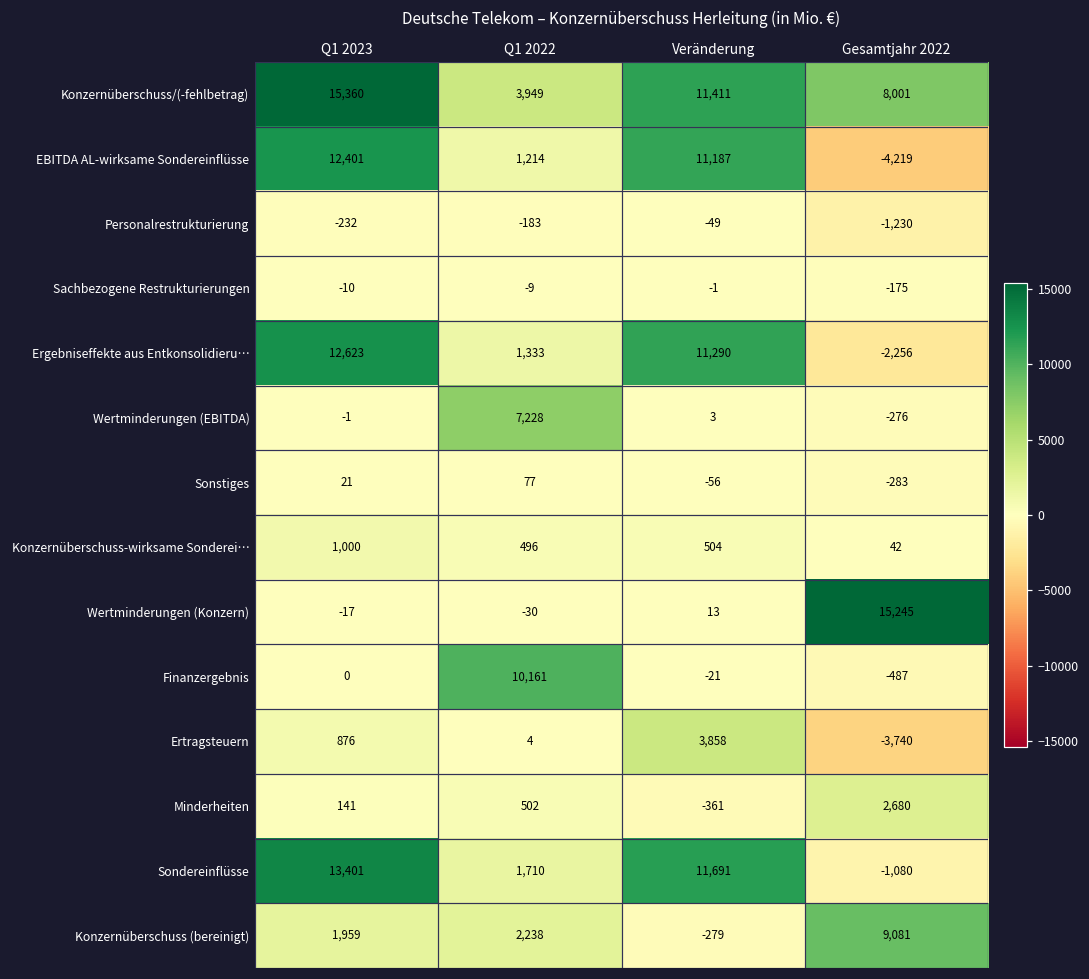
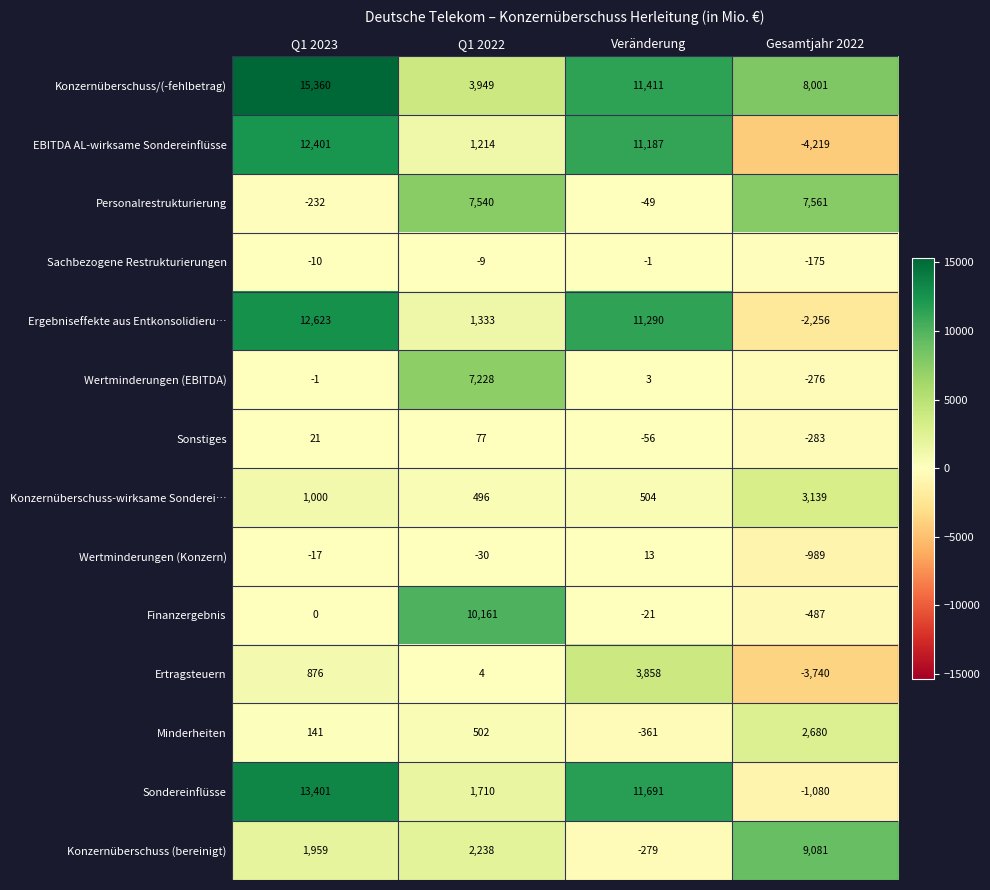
Personalrestrukturierung, Q1 2022: -183 -> 7,540
Personalrestrukturierung, Gesamtjahr 2022: -1,230 -> 7,561
Konzernüberschuss-wirksame Sonderei…, Gesamtjahr 2022: 42 -> 3,139
Wertminderungen (Konzern), Gesamtjahr 2022: 15,245 -> -989
